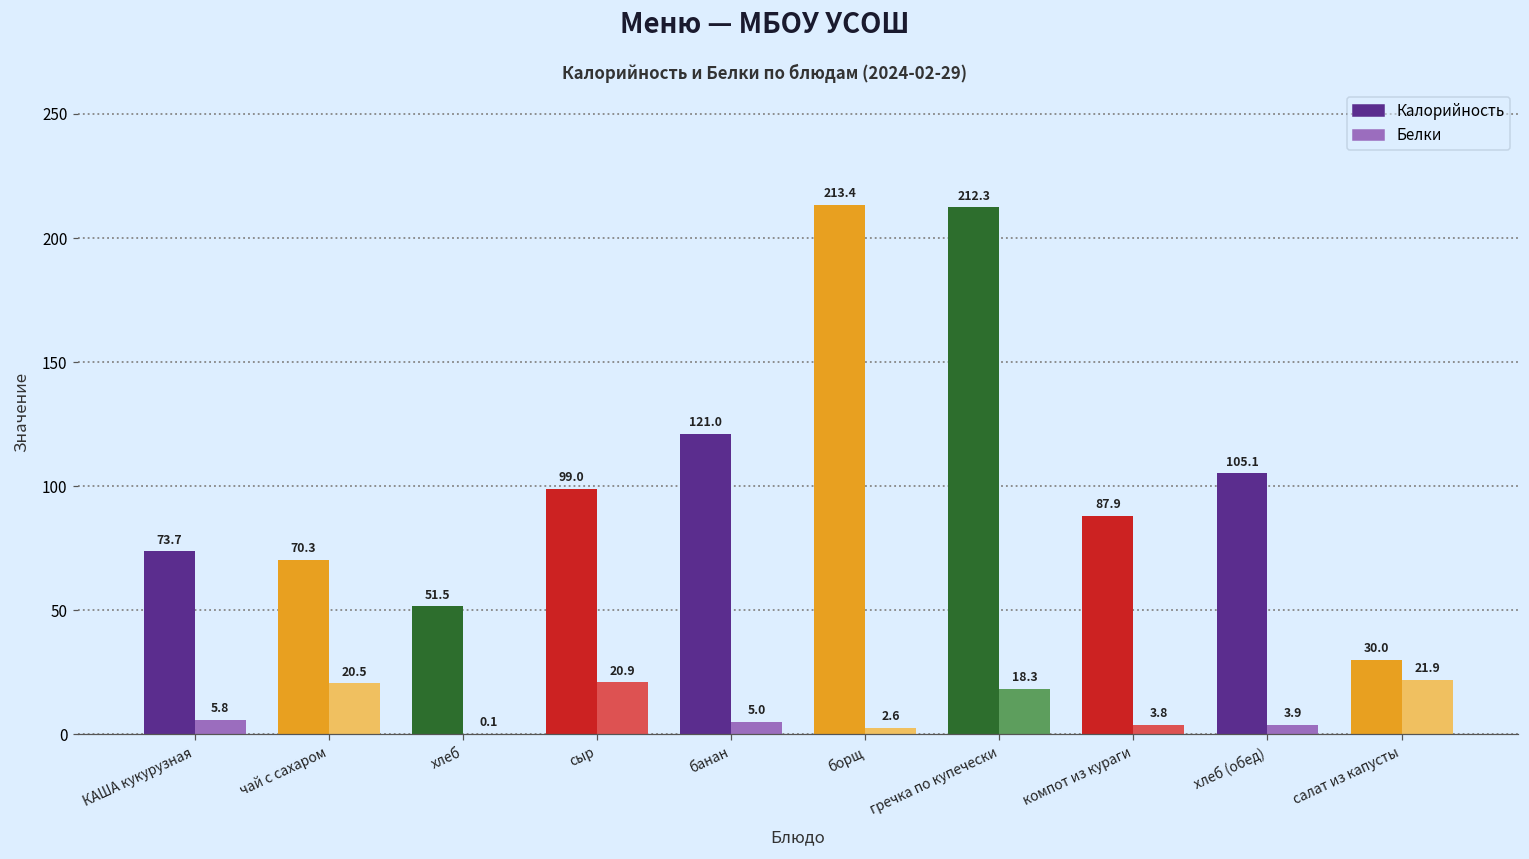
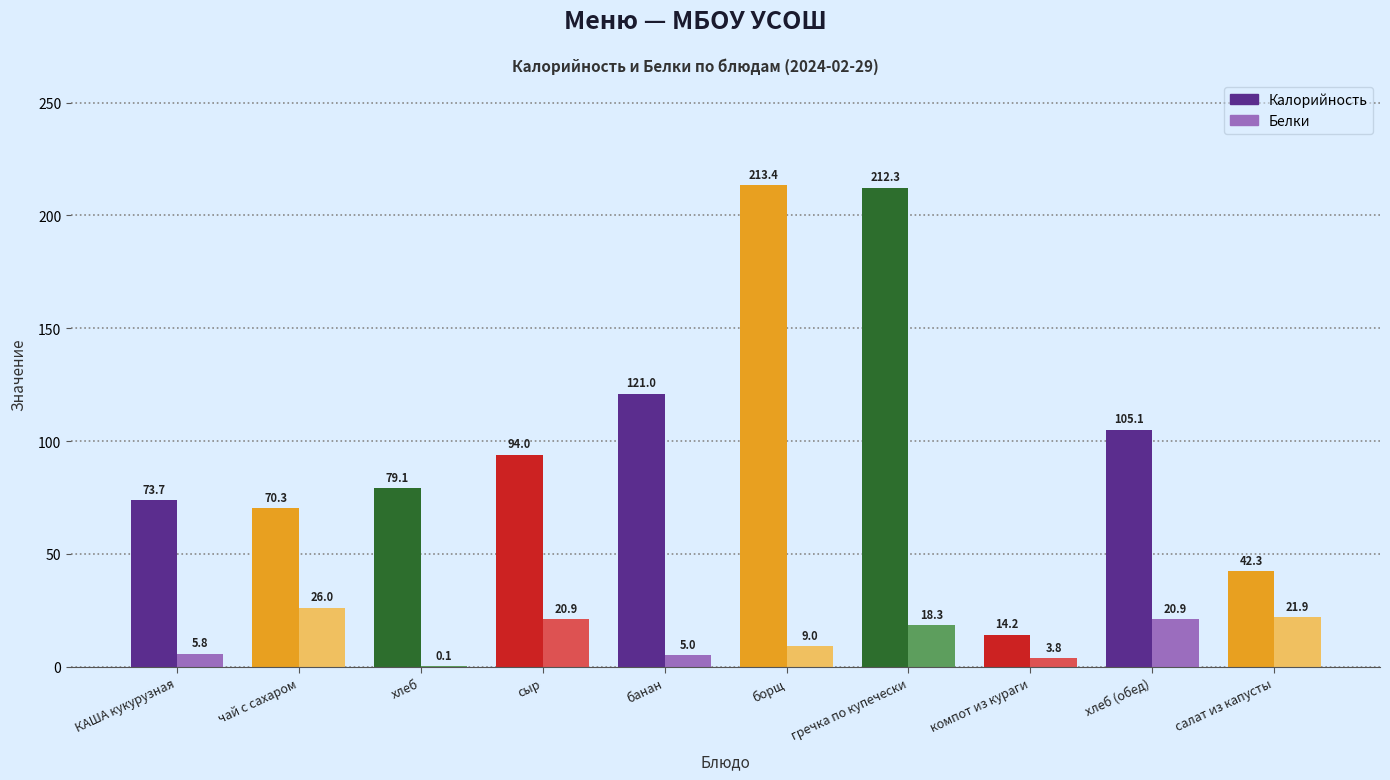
Белки, чай с сахаром: 20.5 -> 26.0
Калорийность, хлеб: 51.5 -> 79.1
Калорийность, сыр: 99.0 -> 94.0
Белки, борщ: 2.6 -> 9.0
Калорийность, компот из кураги: 87.9 -> 14.2
Белки, хлеб (обед): 3.9 -> 20.9
Калорийность, салат из капусты: 30.0 -> 42.3
